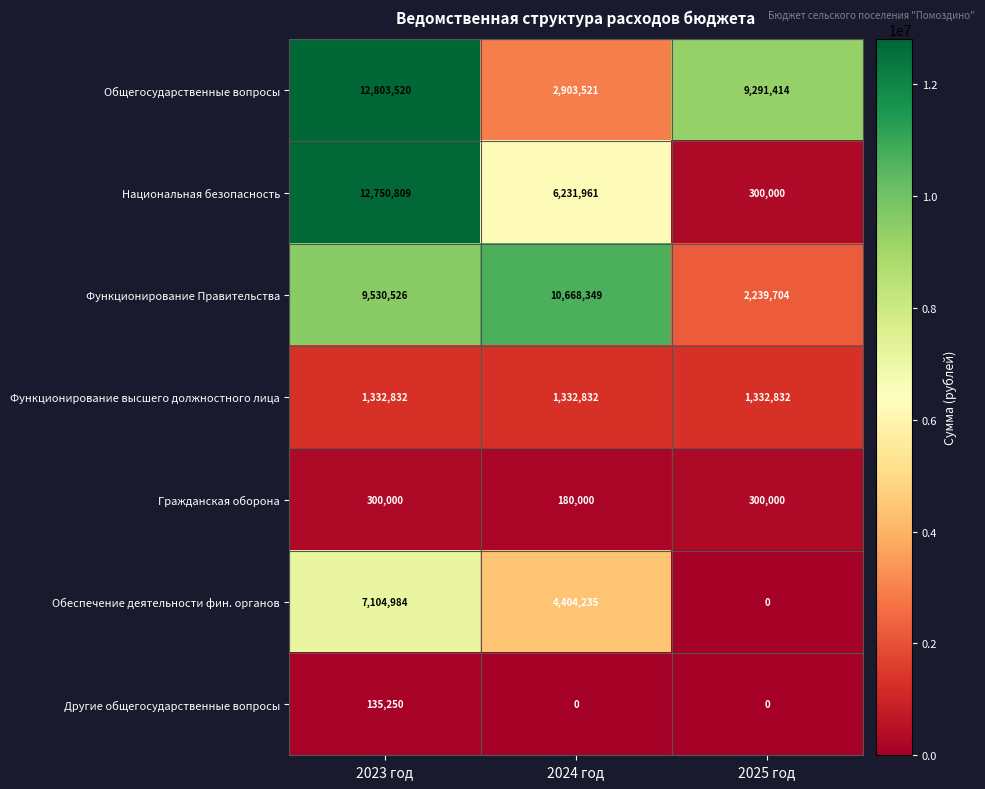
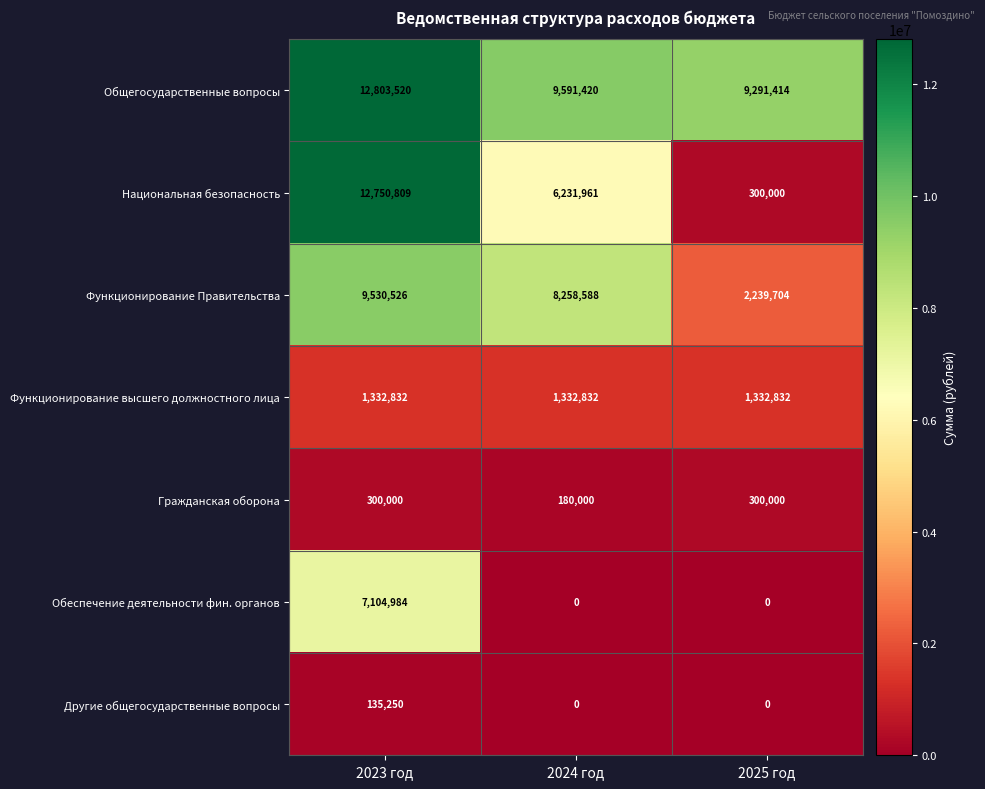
Общегосударственные вопросы, 2024 год: 2,903,521 -> 9,591,420
Функционирование Правительства, 2024 год: 10,668,349 -> 8,258,588
Обеспечение деятельности фин. органов, 2024 год: 4,404,235 -> 0
